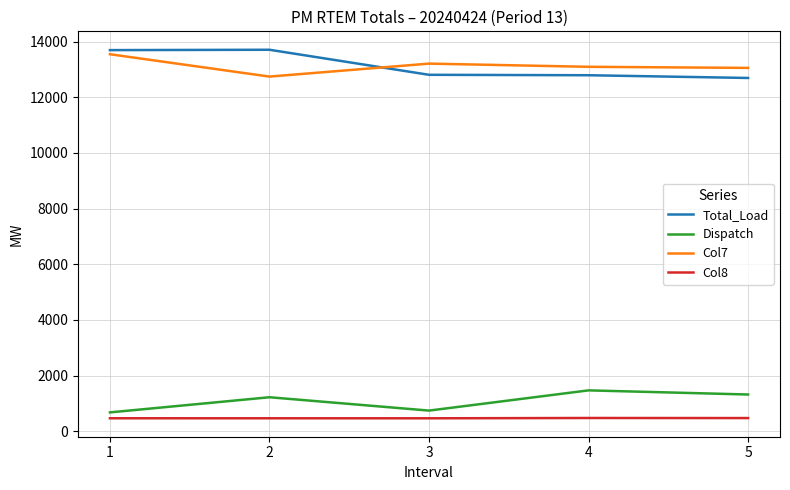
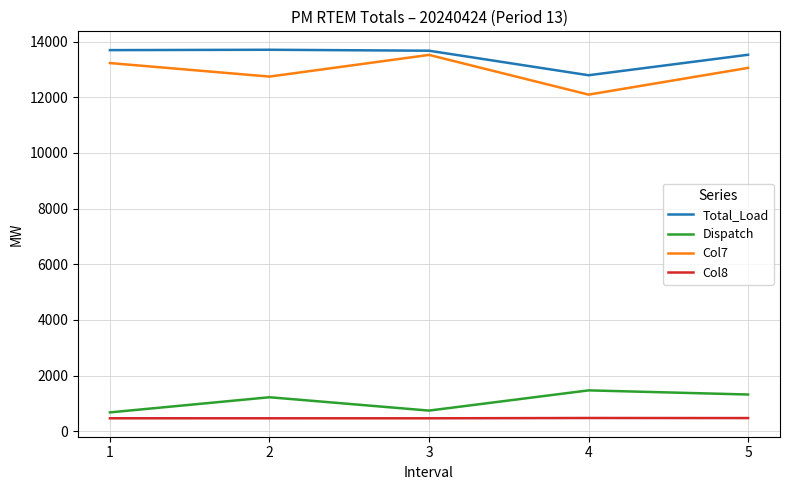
Col7, 1: 13500 -> 13200
Total_Load, 3: 12800 -> 13700
Col7, 3: 13200 -> 13500
Col7, 4: 13100 -> 12100
Total_Load, 5: 12700 -> 13500
